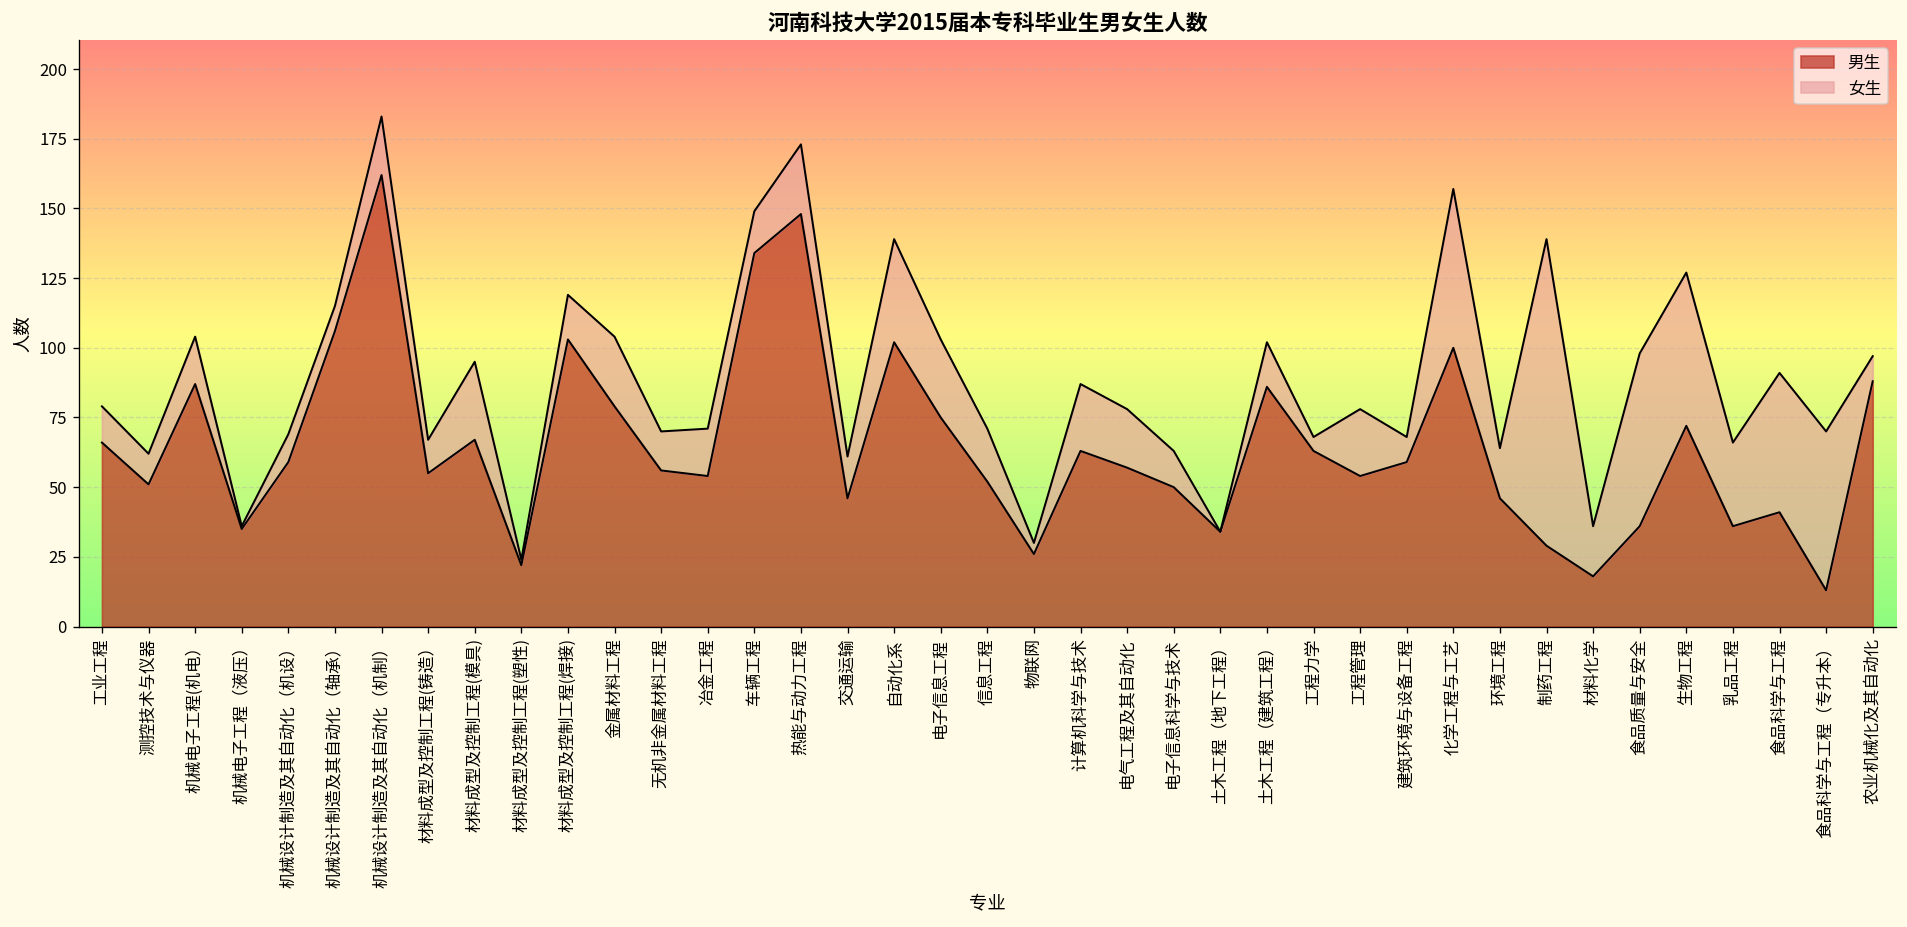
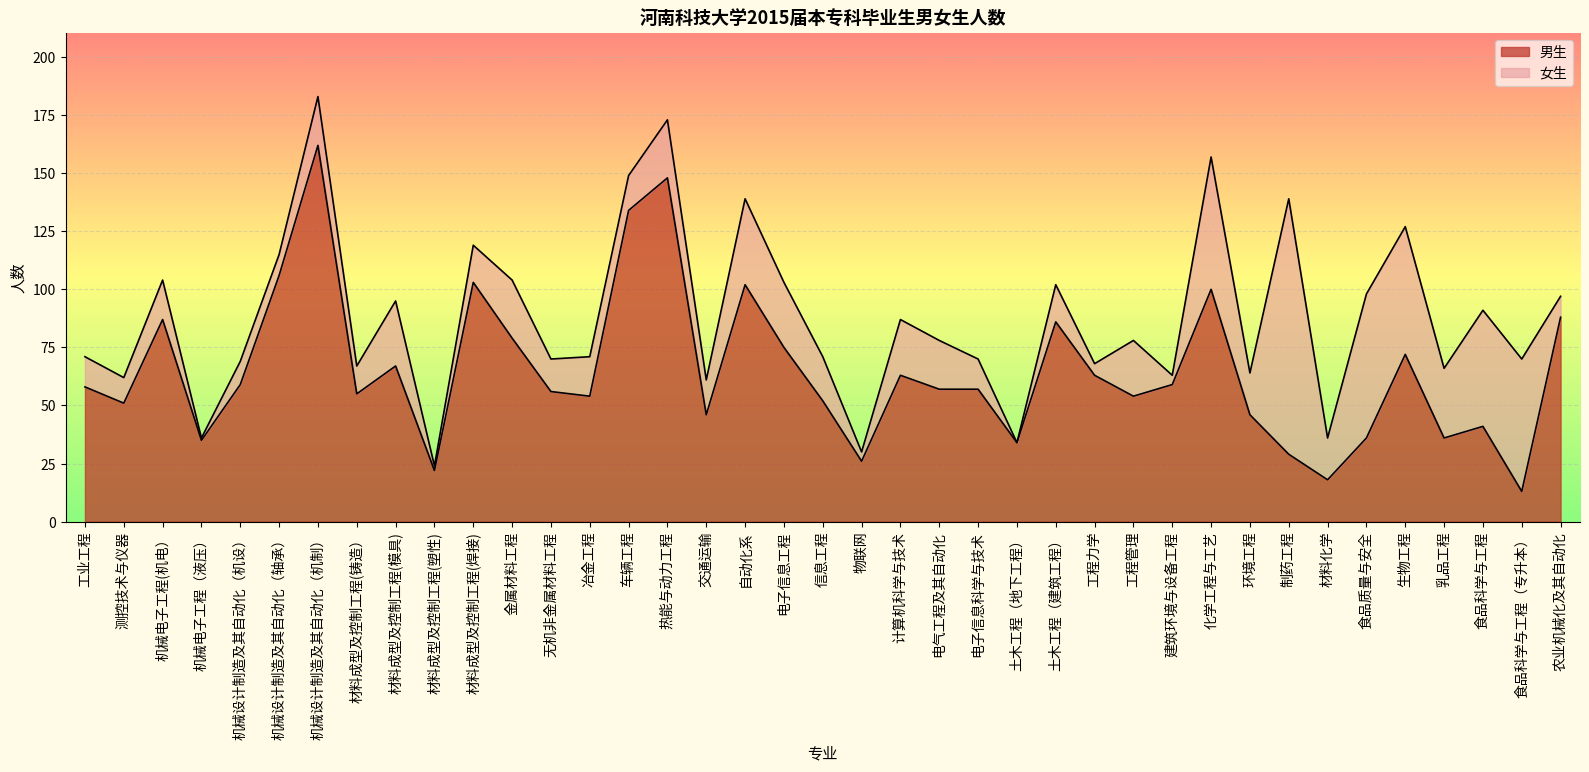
男生, 工业工程: 66 -> 58
男生, 电子信息科学与技术: 50 -> 57
女生, 建筑环境与设备工程: 9 -> 4
